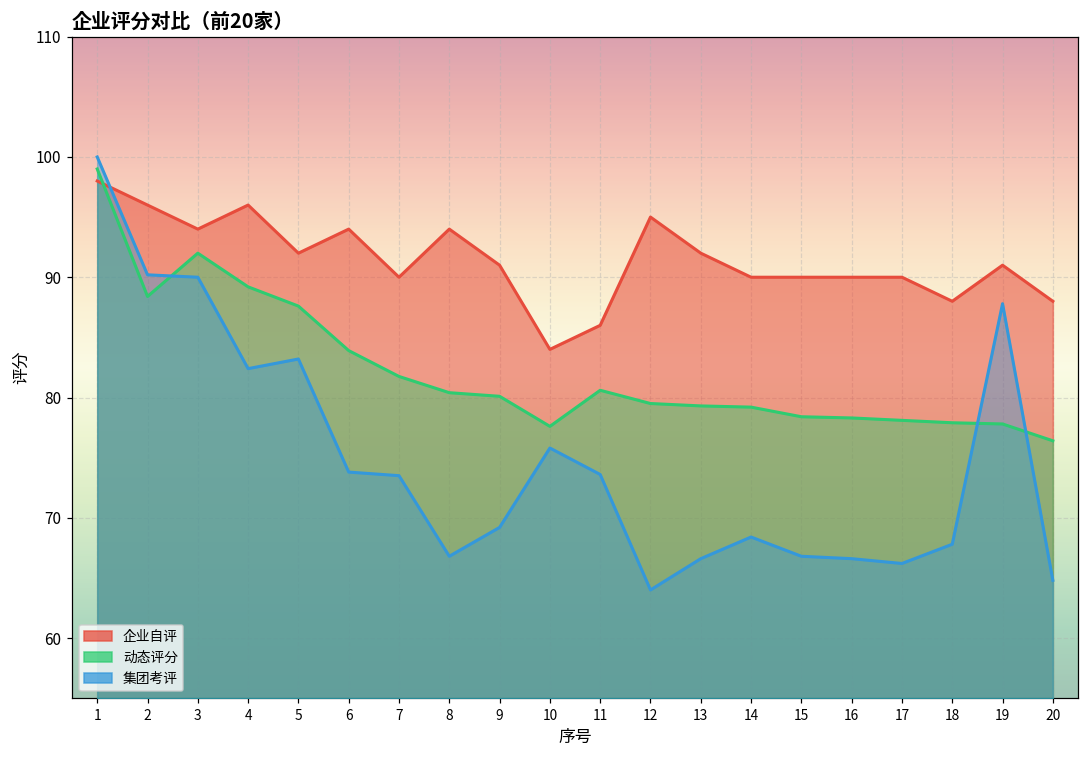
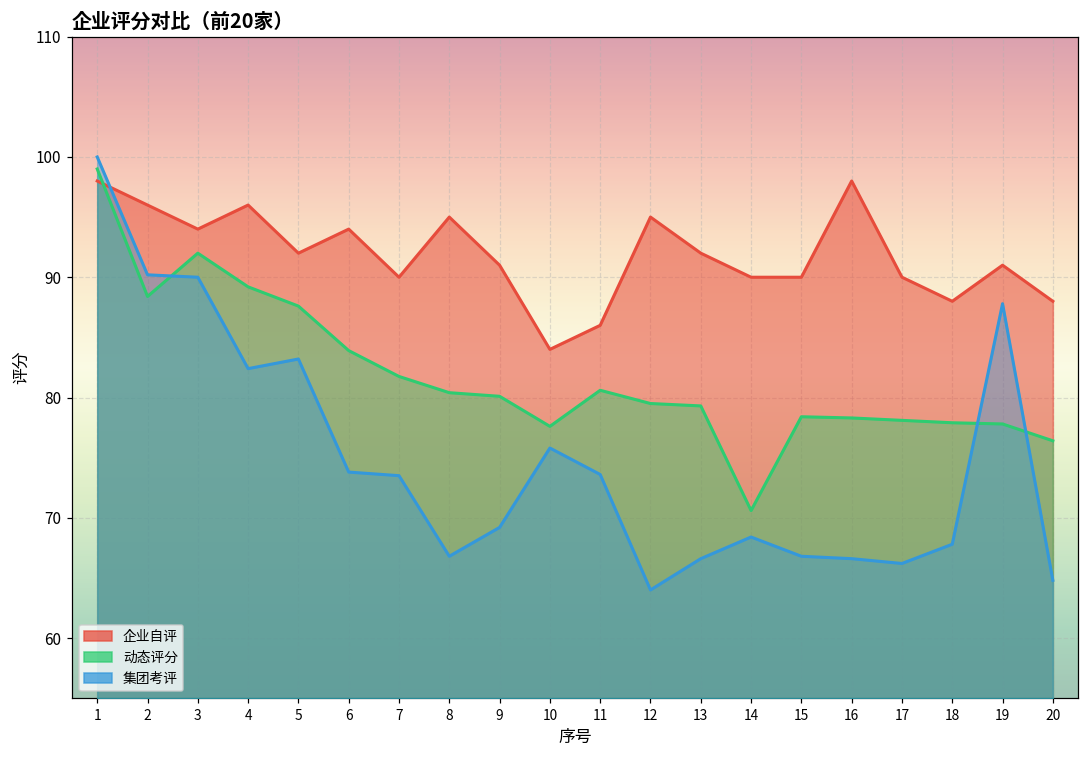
企业自评, 8: 94 -> 95
动态评分, 14: 79.2 -> 70.6
企业自评, 16: 90 -> 98
